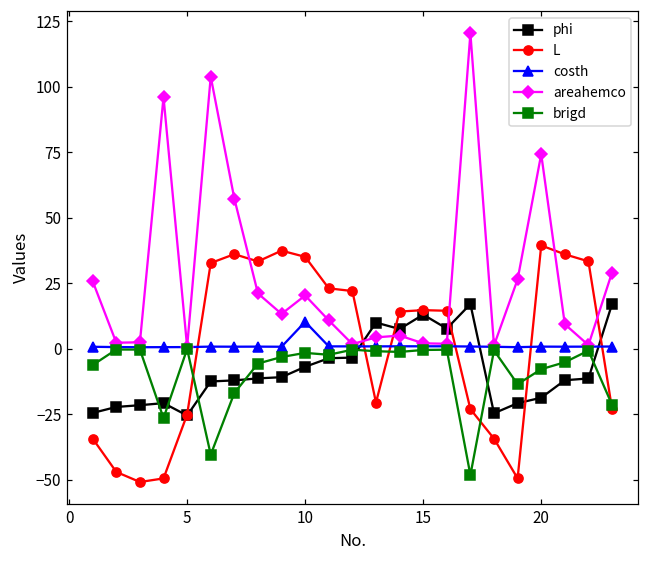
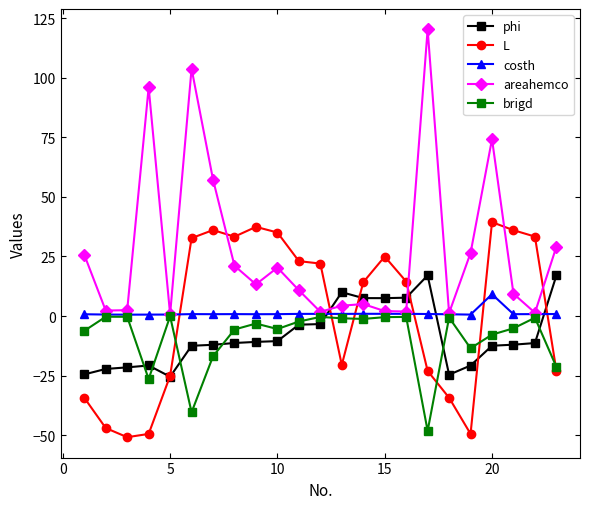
phi, 10: -7 -> -11
costh, 10: 10 -> 1
brigd, 10: -2 -> -5
phi, 15: 13 -> 8
L, 15: 15 -> 25
phi, 20: -19 -> -12
costh, 20: 1 -> 9
